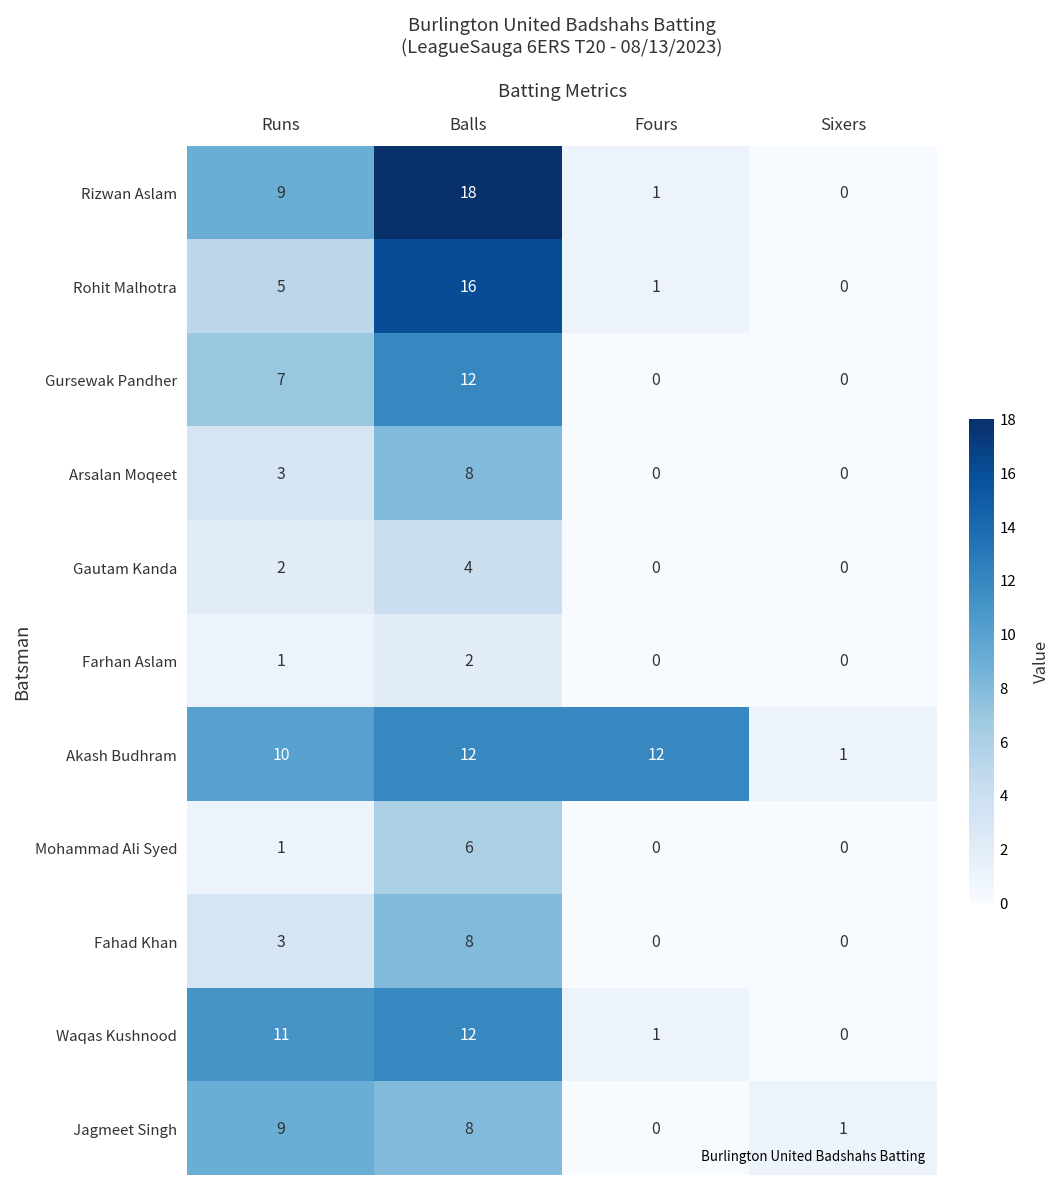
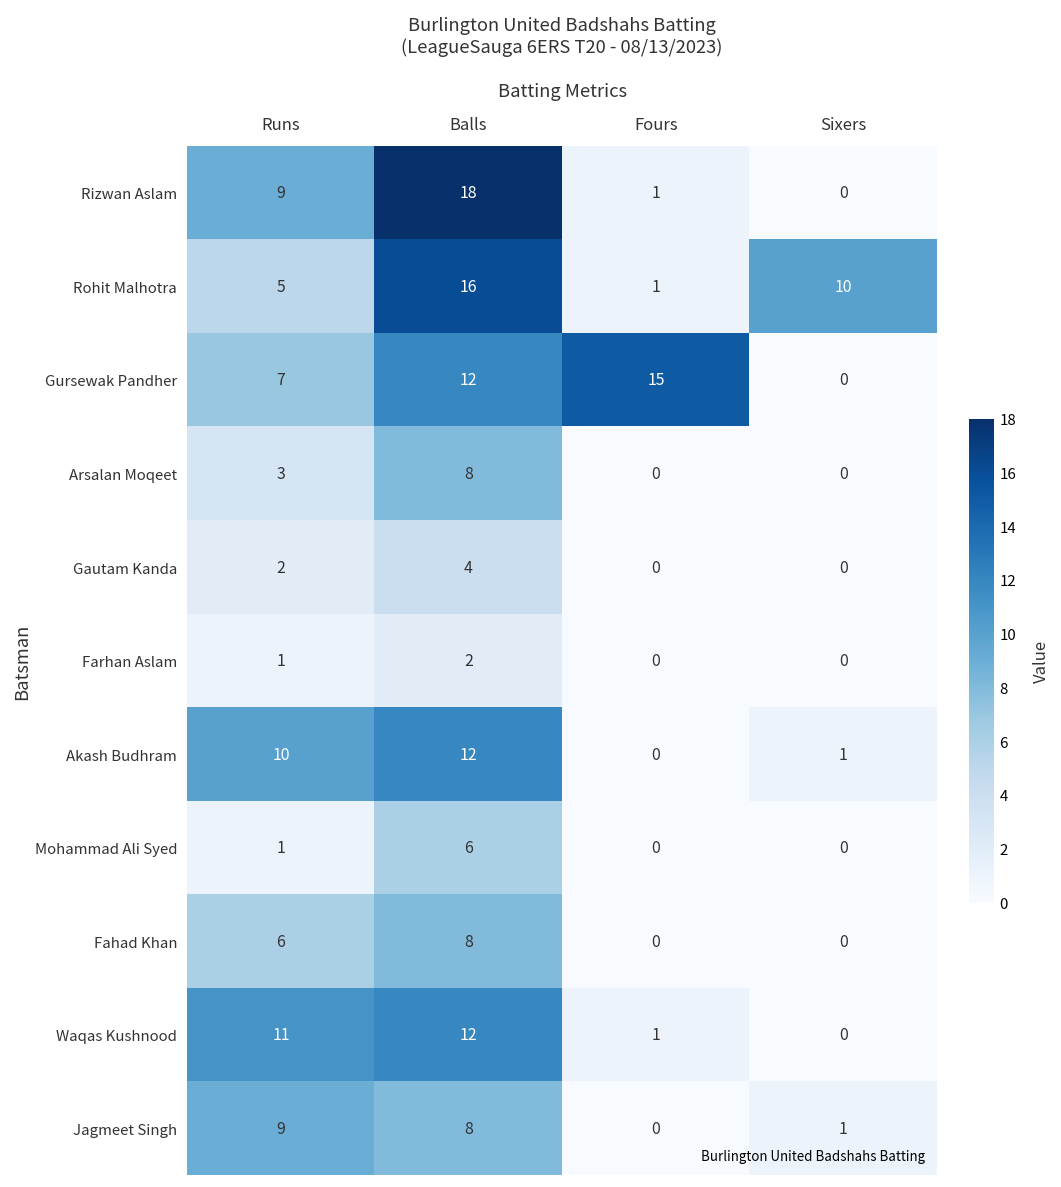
Rohit Malhotra, Sixers: 0 -> 10
Gursewak Pandher, Fours: 0 -> 15
Akash Budhram, Fours: 12 -> 0
Fahad Khan, Runs: 3 -> 6
